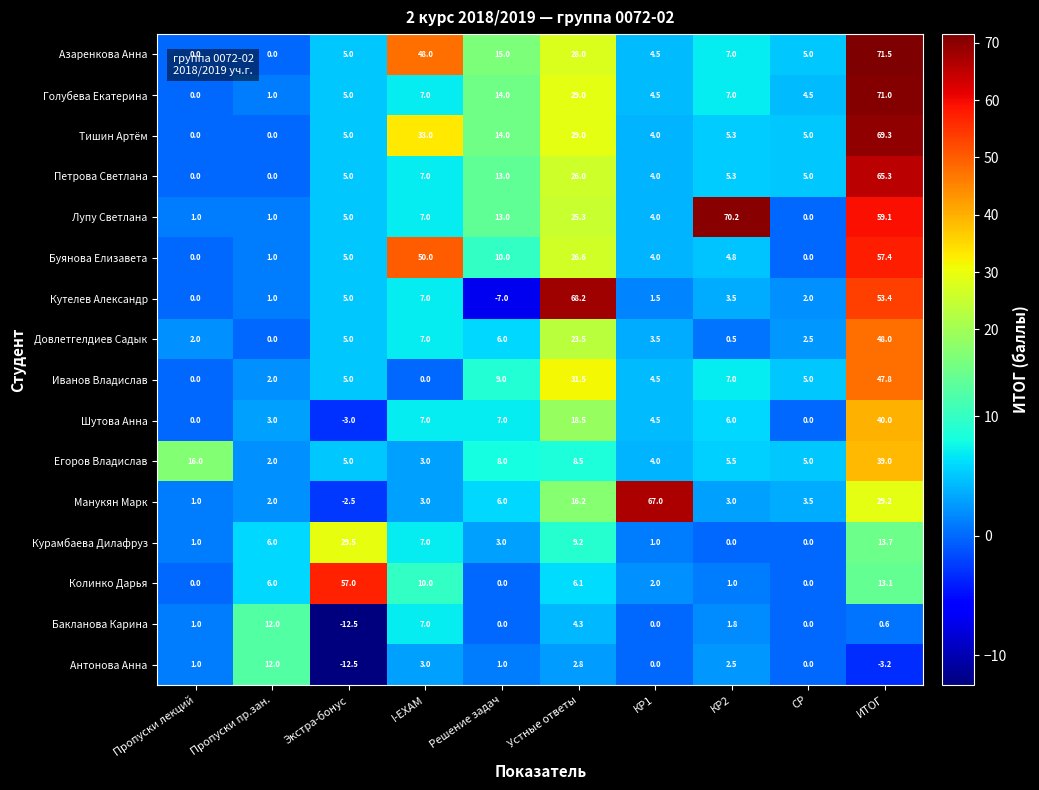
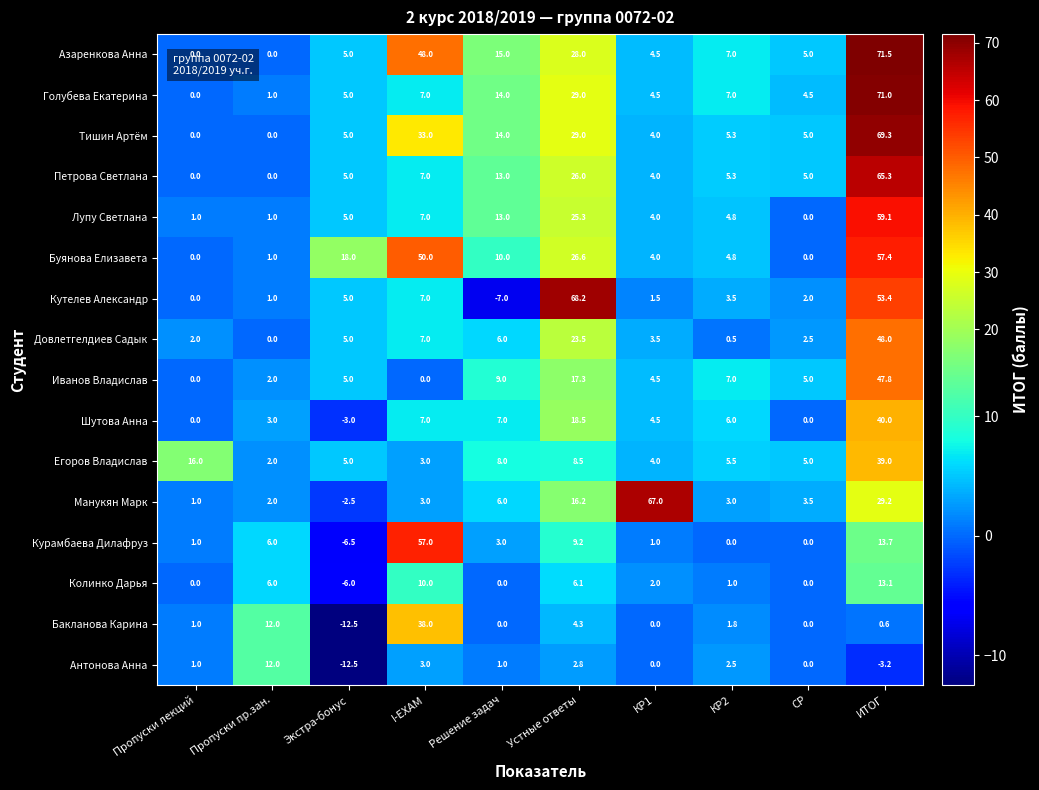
Лупу Светлана, КР2: 70.2 -> 4.8
Буянова Елизавета, Экстра-бонус: 5.0 -> 18.0
Иванов Владислав, Устные ответы: 31.5 -> 17.3
Курамбаева Дилафруз, Экстра-бонус: 29.5 -> -6.5
Курамбаева Дилафруз, I-EXAM: 7.0 -> 57.0
Колинко Дарья, Экстра-бонус: 57.0 -> -6.0
Бакланова Карина, I-EXAM: 7.0 -> 38.0
